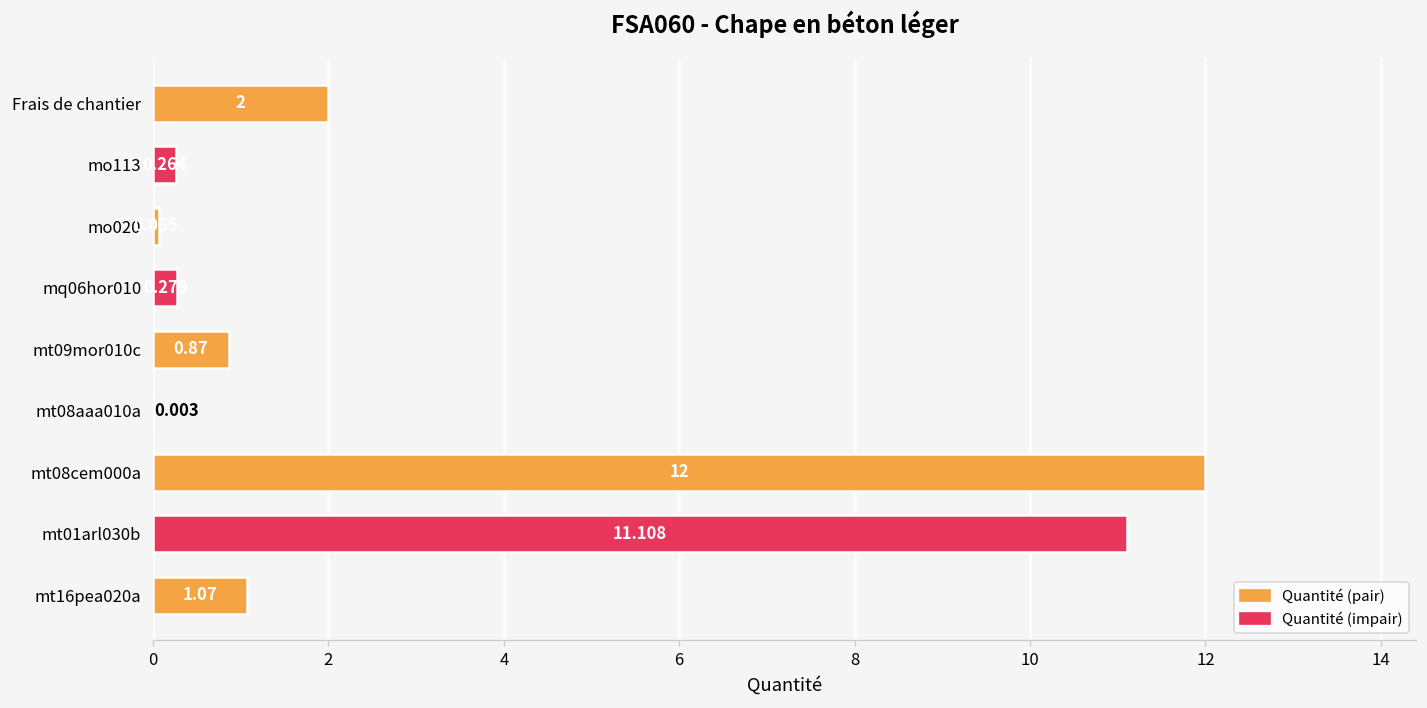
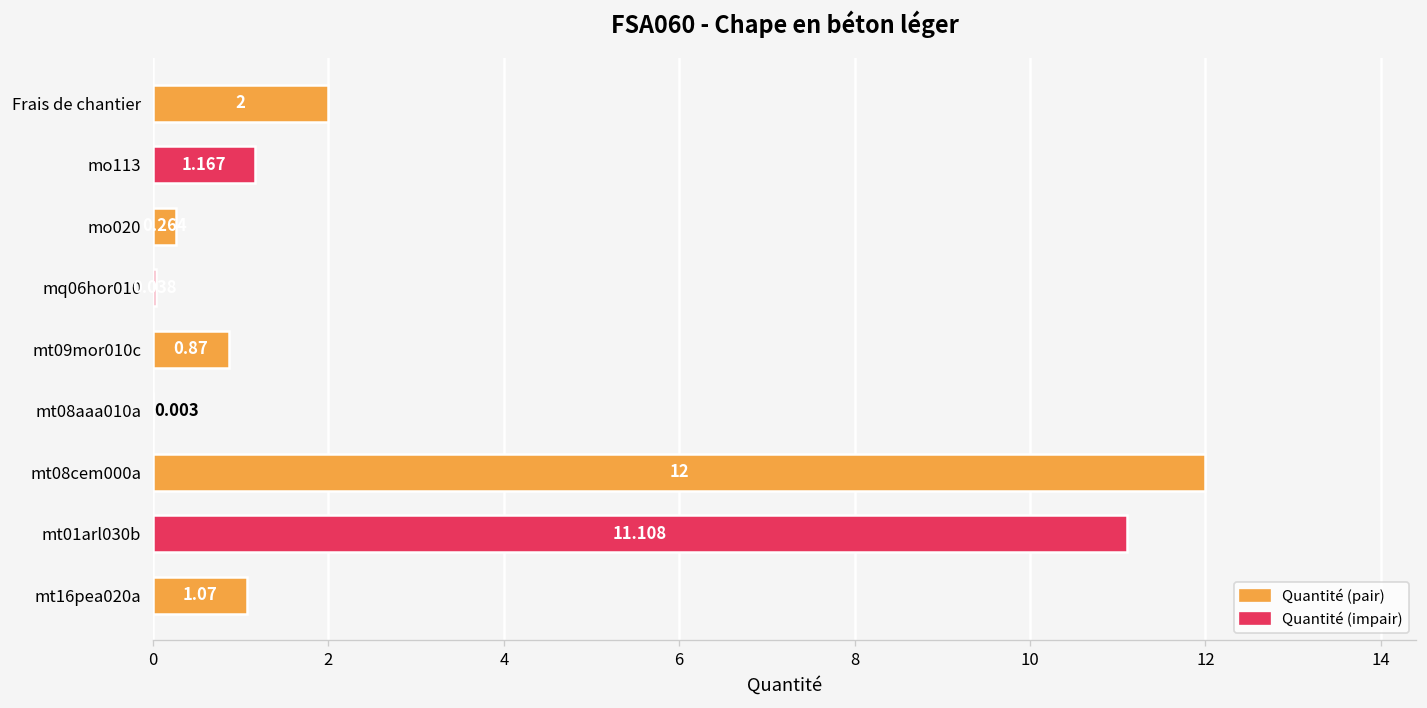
mo113: 0.3 -> 1.2
mo020: 0.1 -> 0.3
mq06hor010: 0.3 -> 0.0
